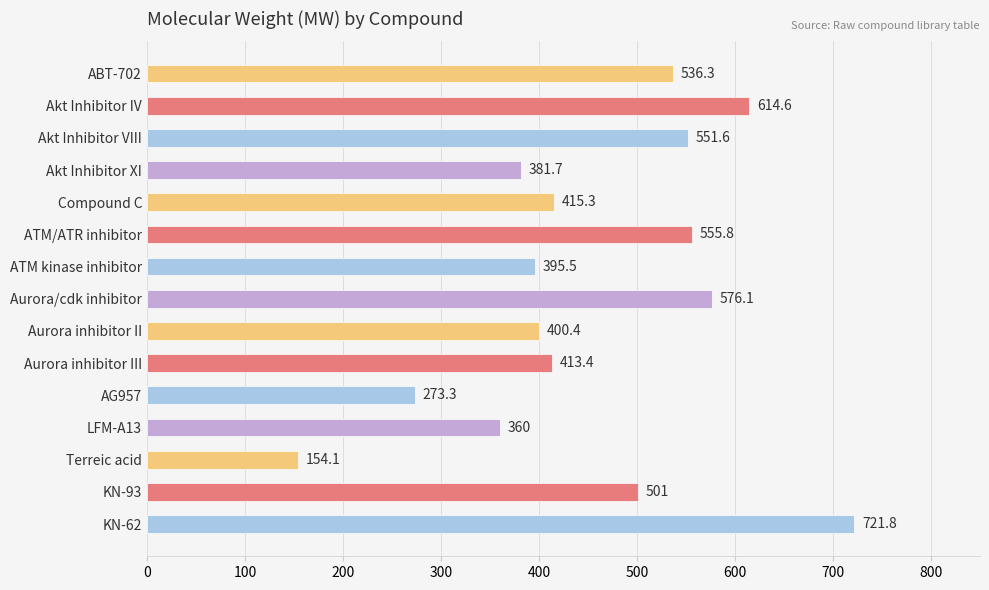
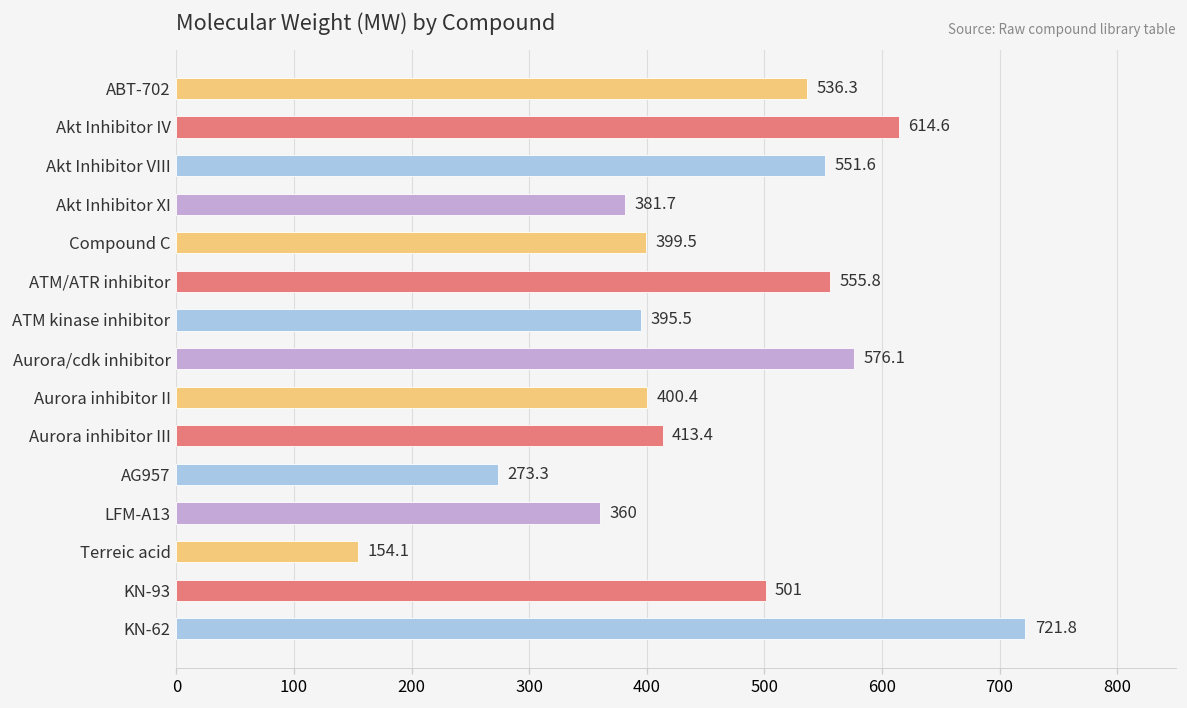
Compound C: 415.3 -> 399.5
